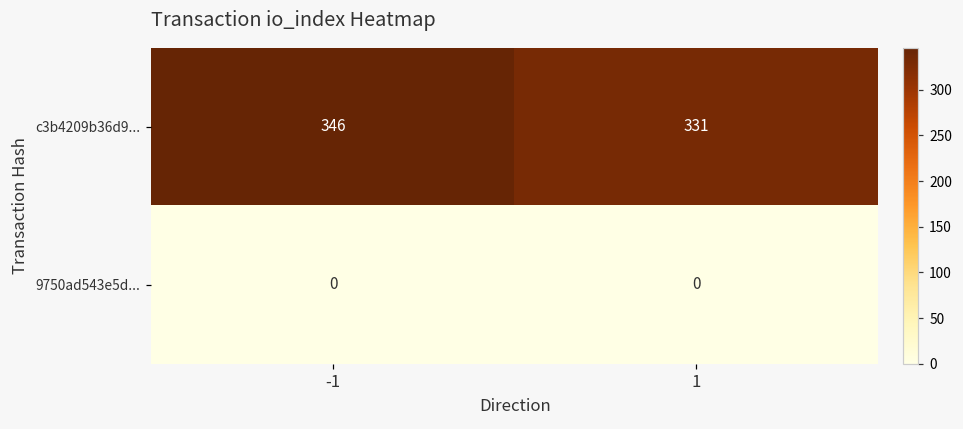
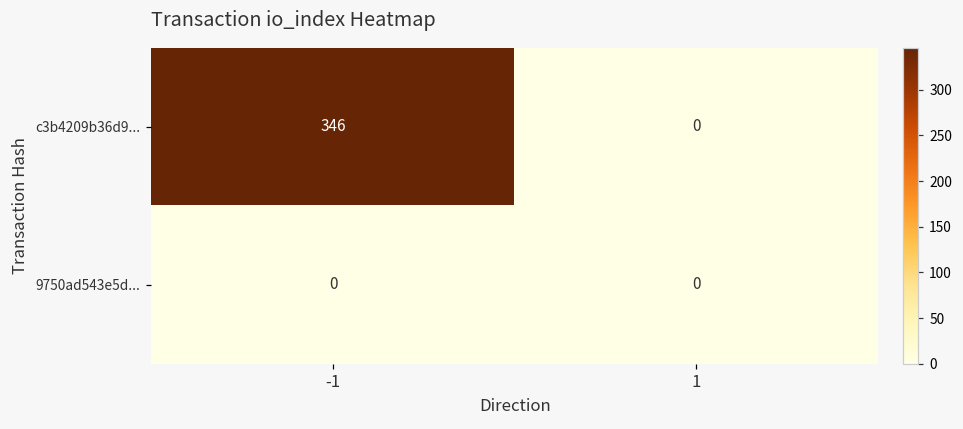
c3b4209b36d9..., 1: 331 -> 0
